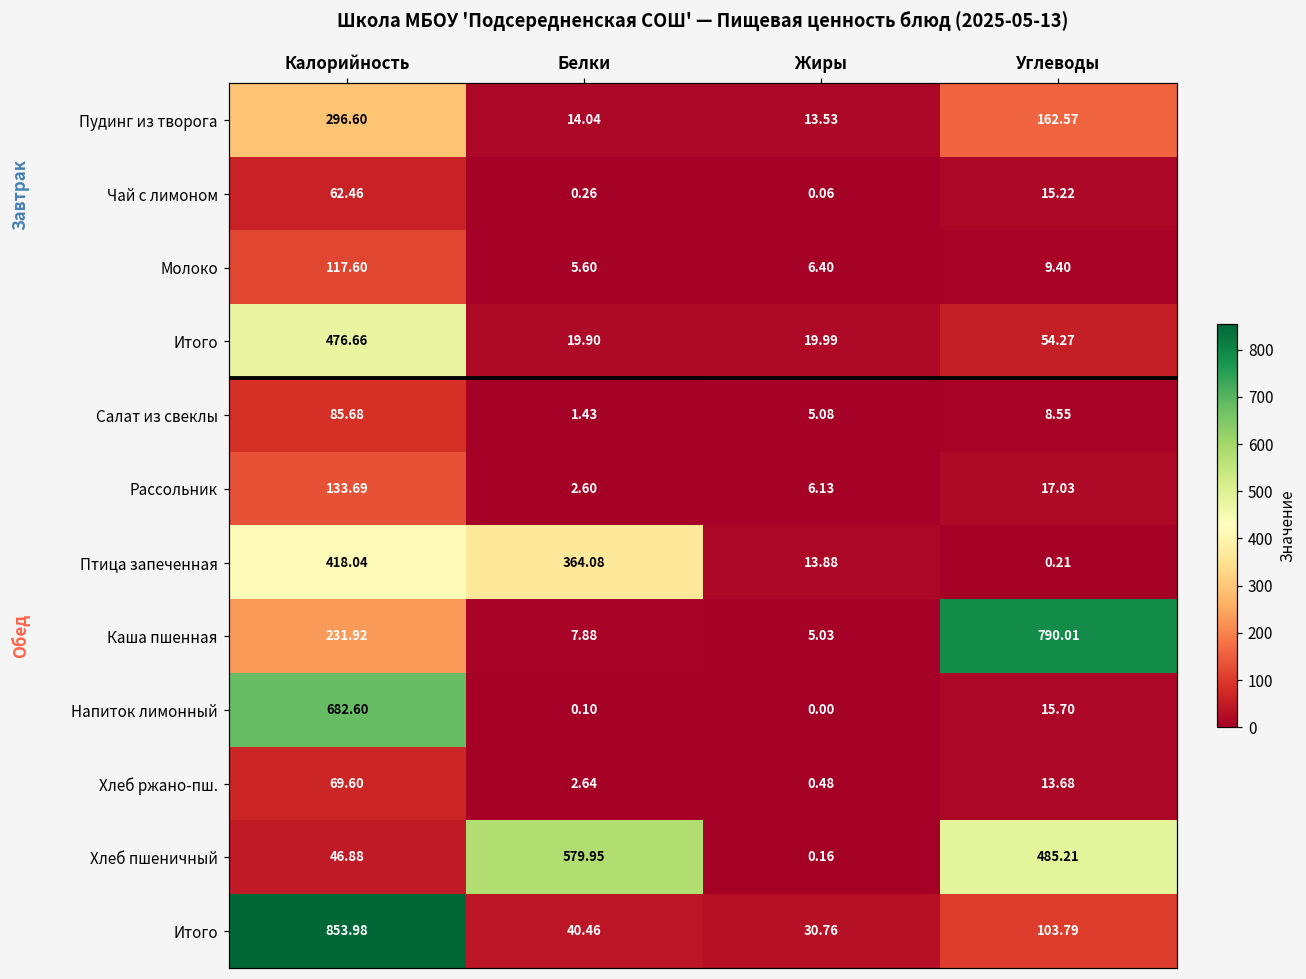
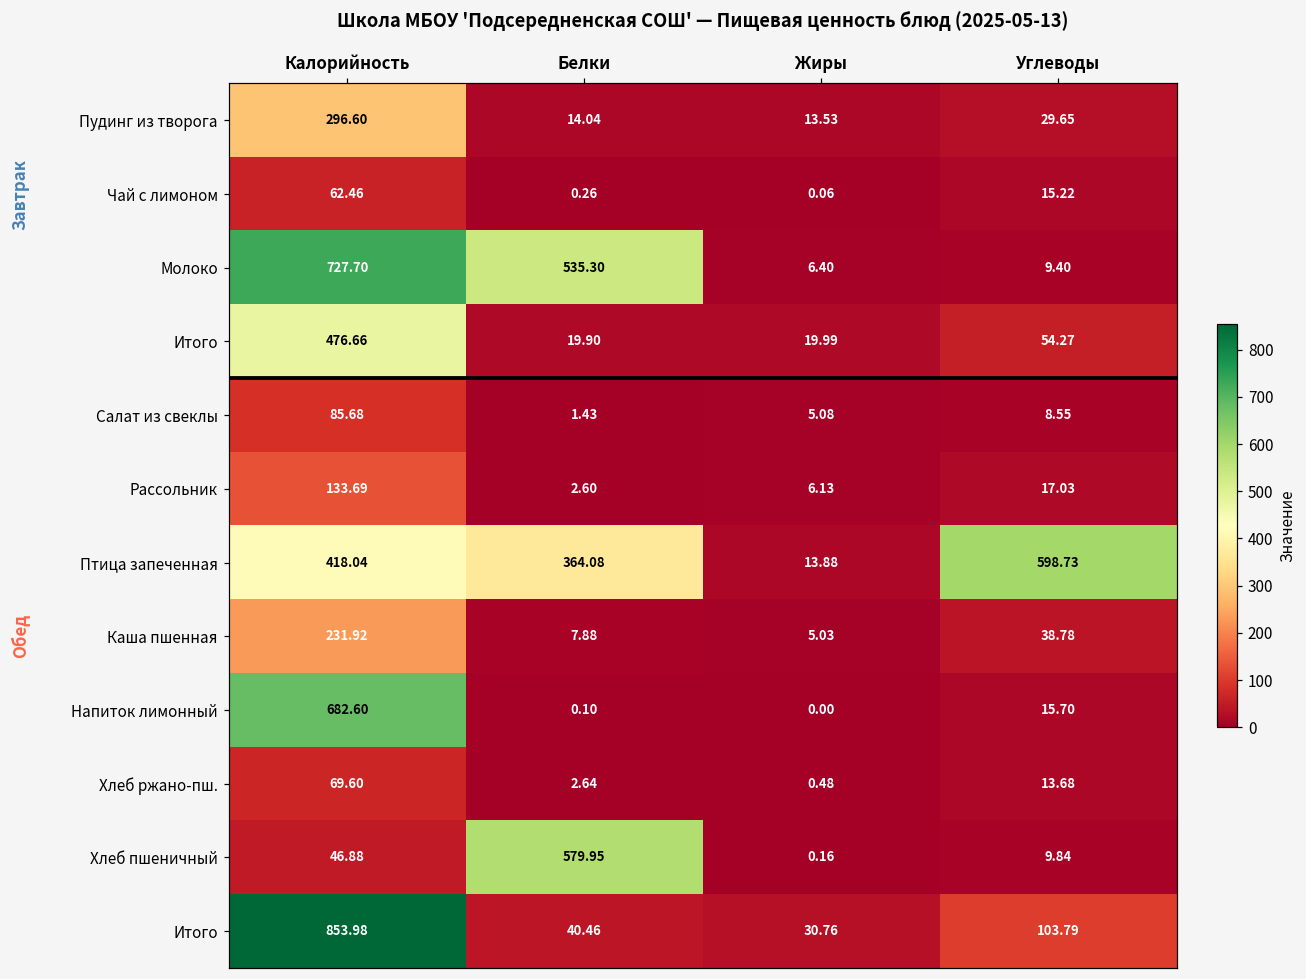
Пудинг из творога, Углеводы: 162.57 -> 29.65
Молоко, Калорийность: 117.60 -> 727.70
Молоко, Белки: 5.60 -> 535.30
Птица запеченная, Углеводы: 0.21 -> 598.73
Каша пшенная, Углеводы: 790.01 -> 38.78
Хлеб пшеничный, Углеводы: 485.21 -> 9.84
